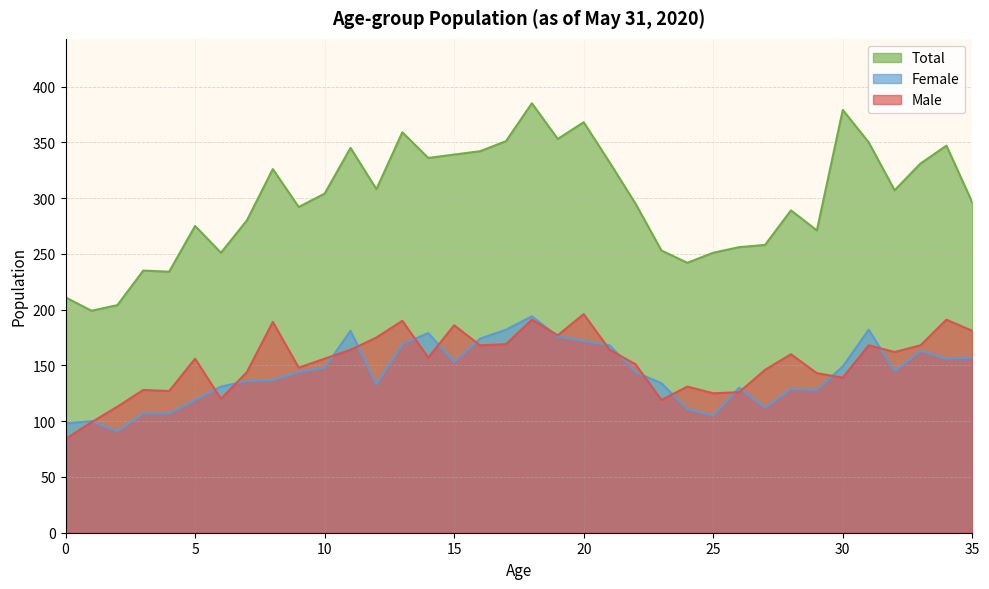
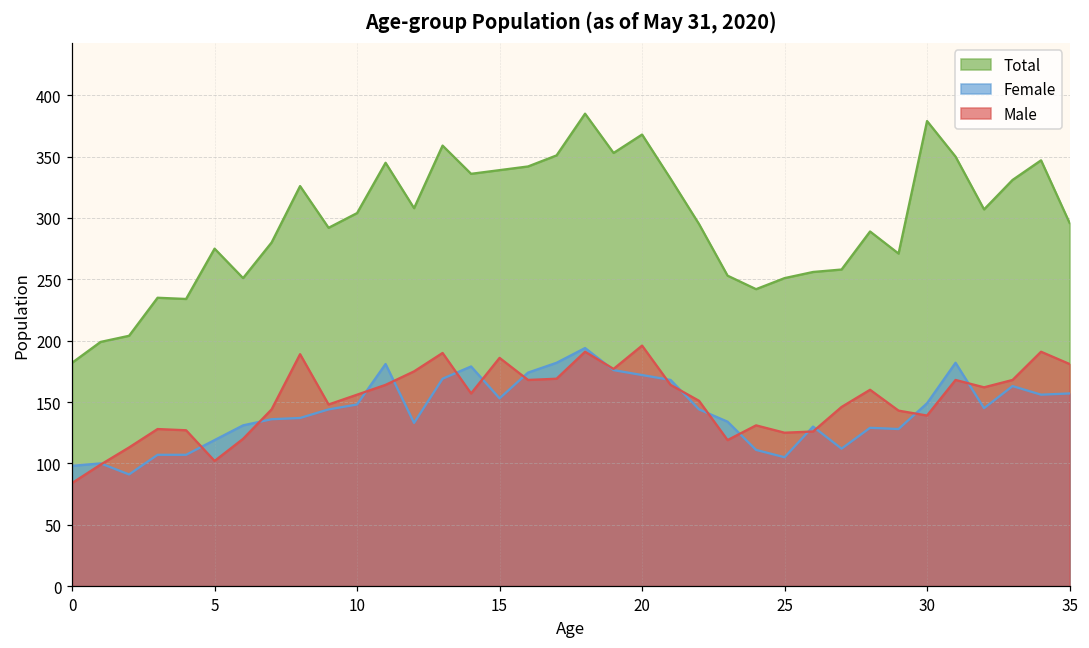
Total, 0: 211 -> 182
Male, 5: 156 -> 102
